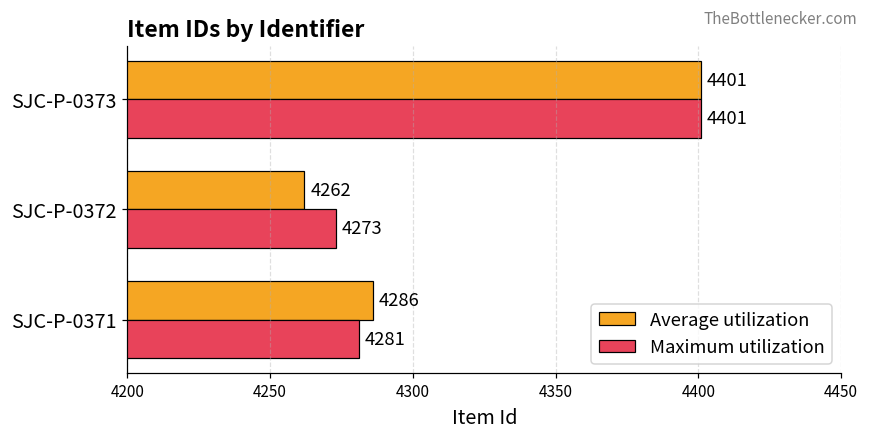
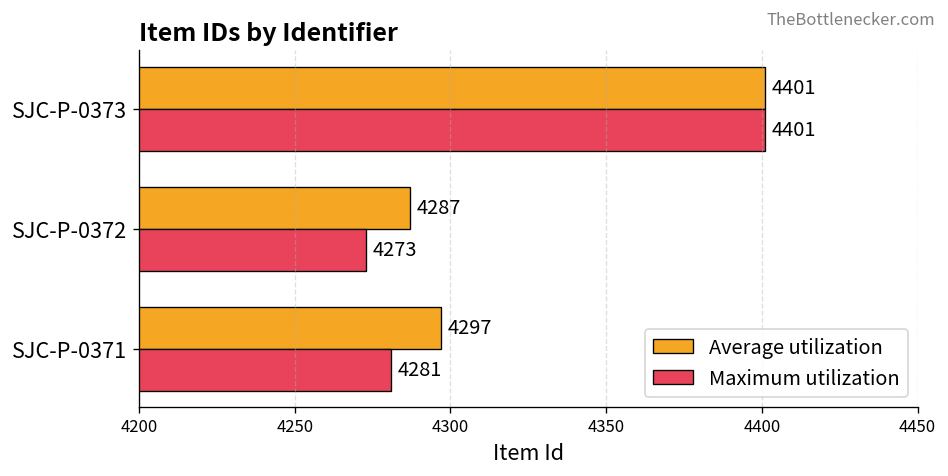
Average utilization, SJC-P-0372: 4262 -> 4287
Average utilization, SJC-P-0371: 4286 -> 4297
